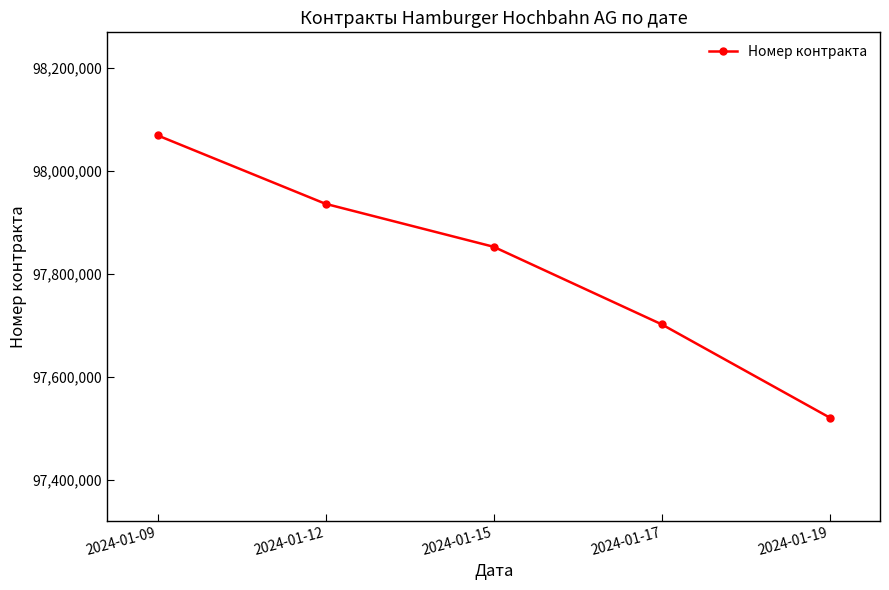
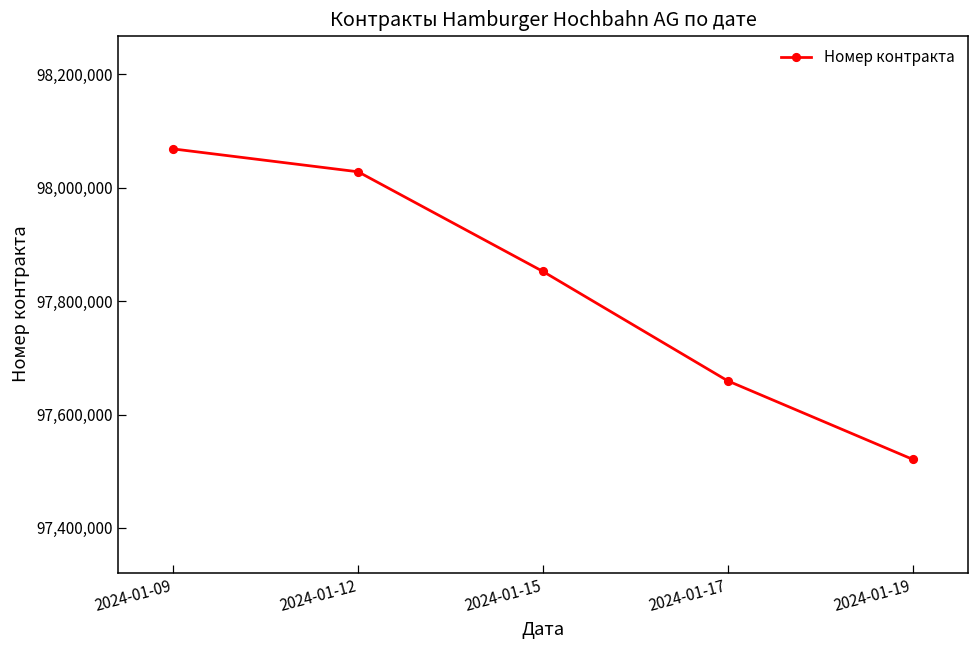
2024-01-12: 97,940,000 -> 98,030,000
2024-01-17: 97,700,000 -> 97,660,000
